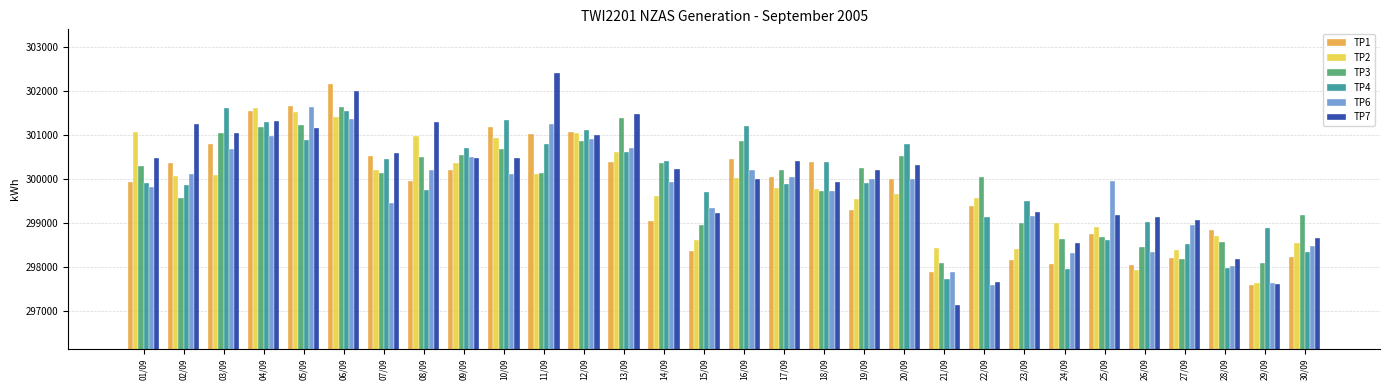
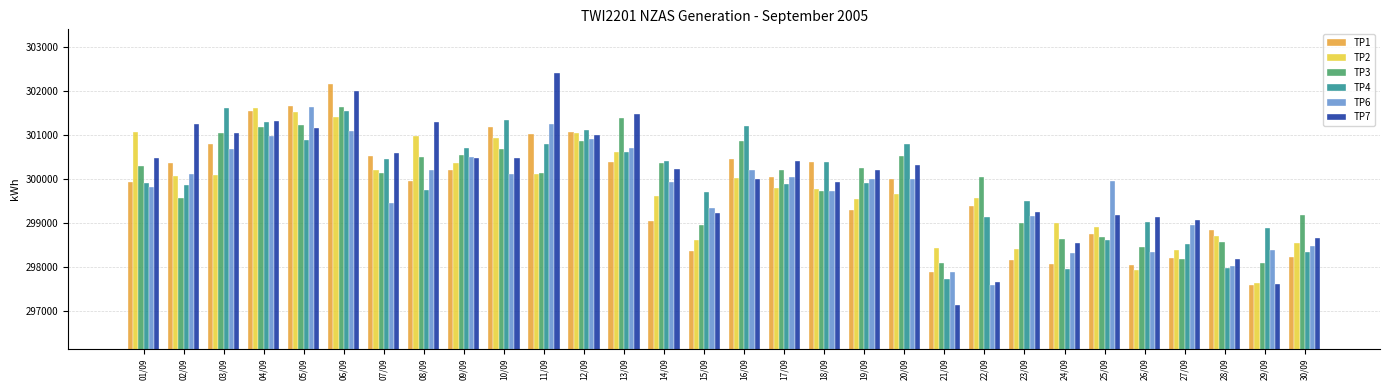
TP6, 06/09: 301400 -> 301100
TP6, 29/09: 297600 -> 298400
